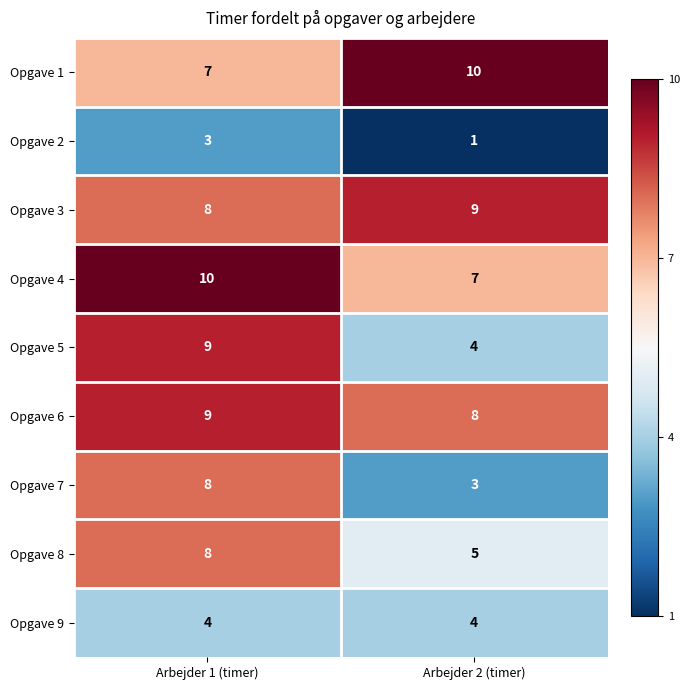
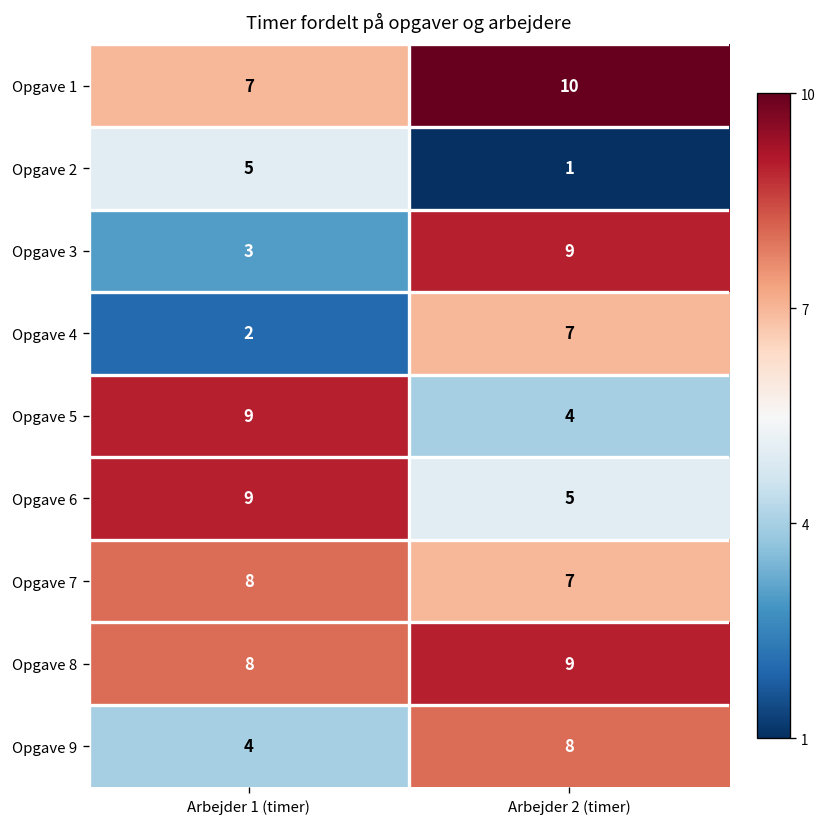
Opgave 2, Arbejder 1 (timer): 3 -> 5
Opgave 3, Arbejder 1 (timer): 8 -> 3
Opgave 4, Arbejder 1 (timer): 10 -> 2
Opgave 6, Arbejder 2 (timer): 8 -> 5
Opgave 7, Arbejder 2 (timer): 3 -> 7
Opgave 8, Arbejder 2 (timer): 5 -> 9
Opgave 9, Arbejder 2 (timer): 4 -> 8
